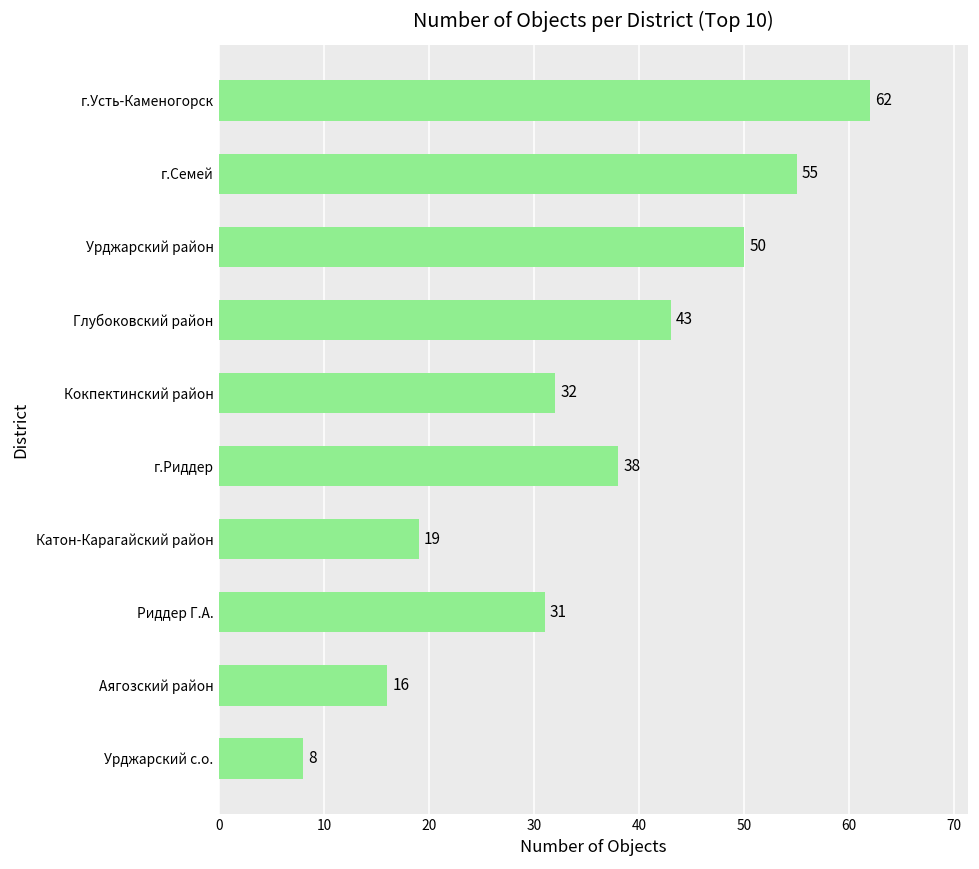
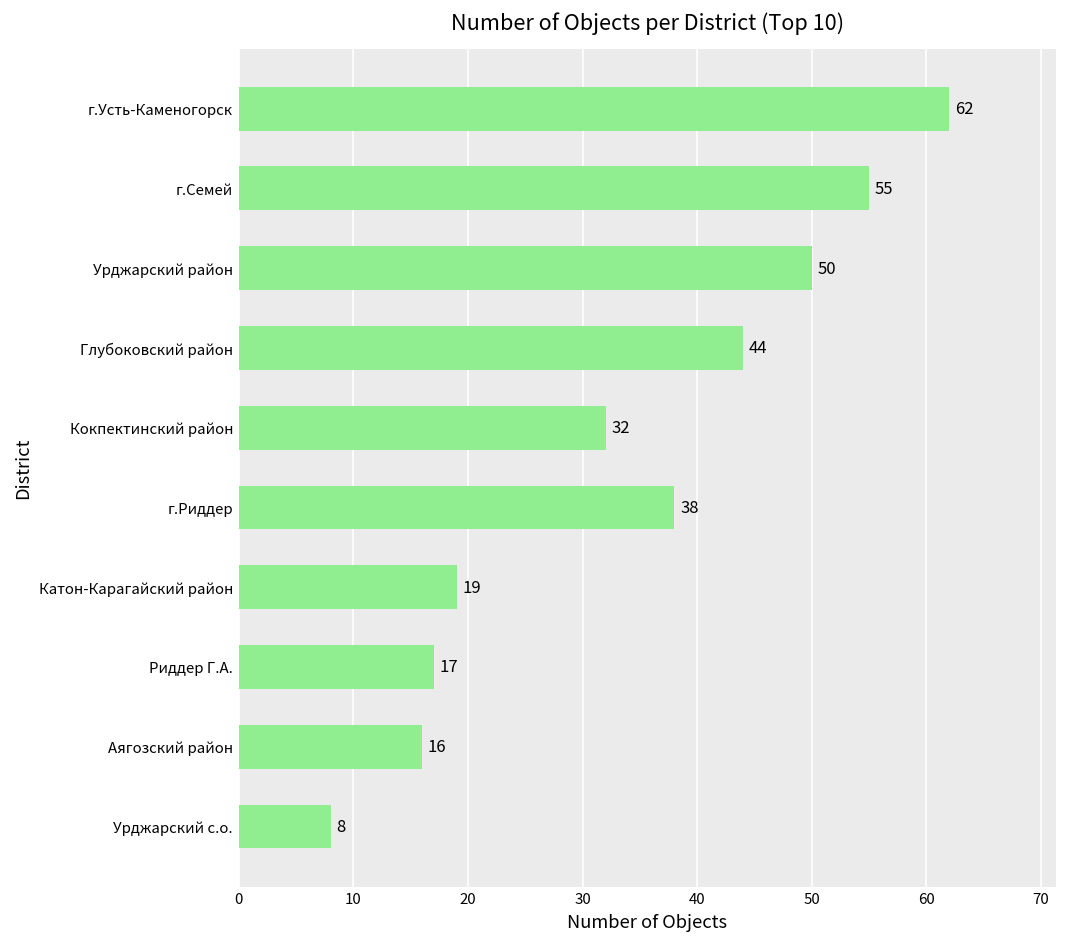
Глубоковский район: 43 -> 44
Риддер Г.А.: 31 -> 17
